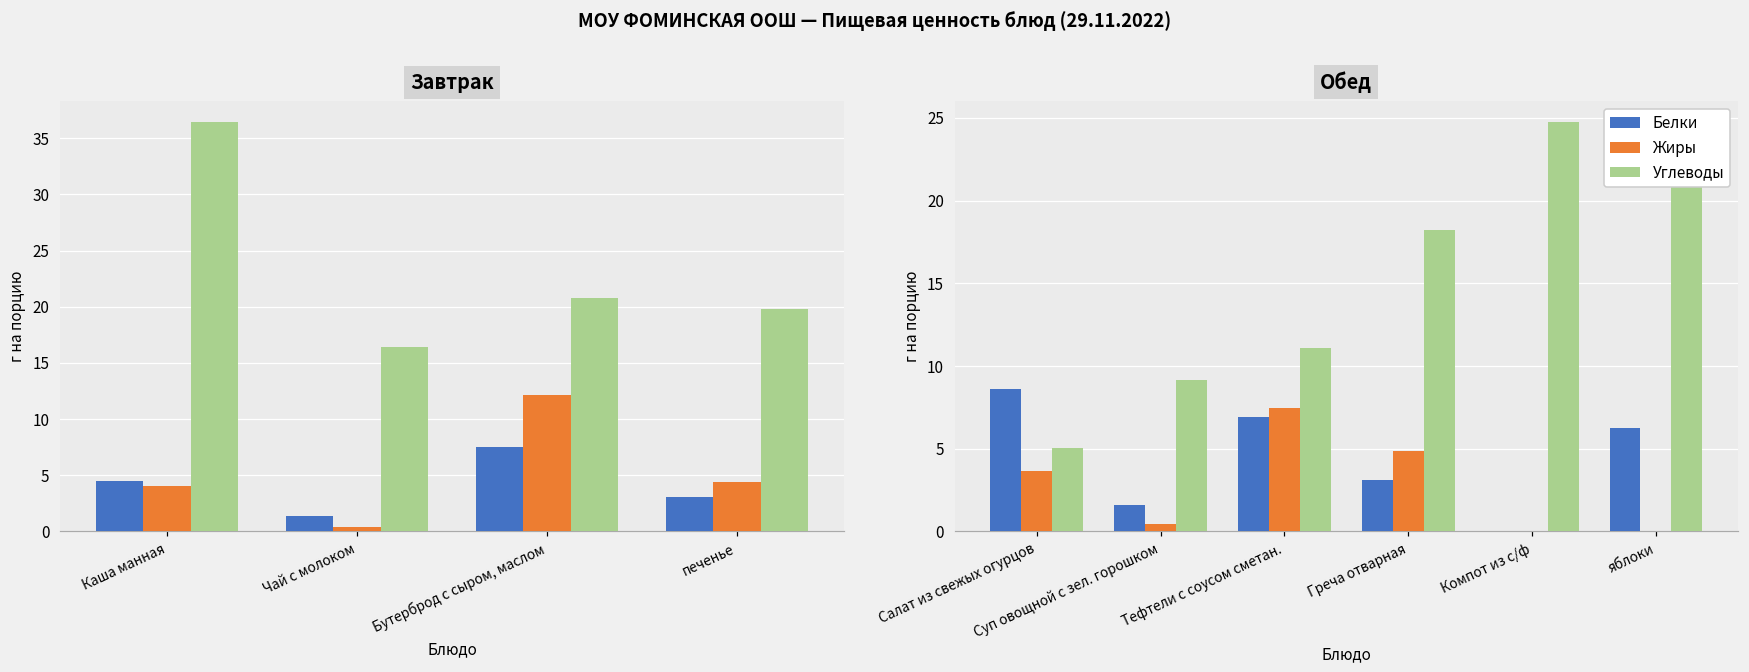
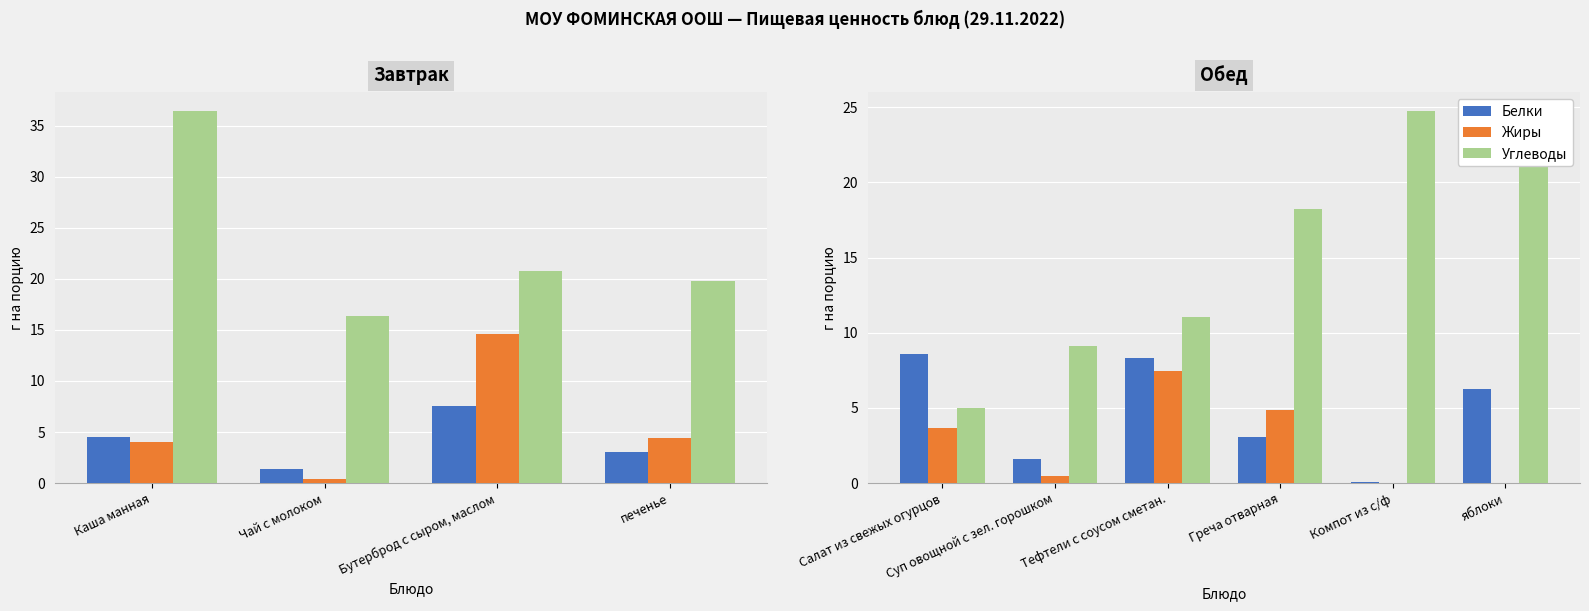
Завтрак, Жиры, Бутерброд с сыром, маслом: 12.2 -> 14.6
Обед, Белки, Тефтели с соусом сметан.: 6.9 -> 8.3
